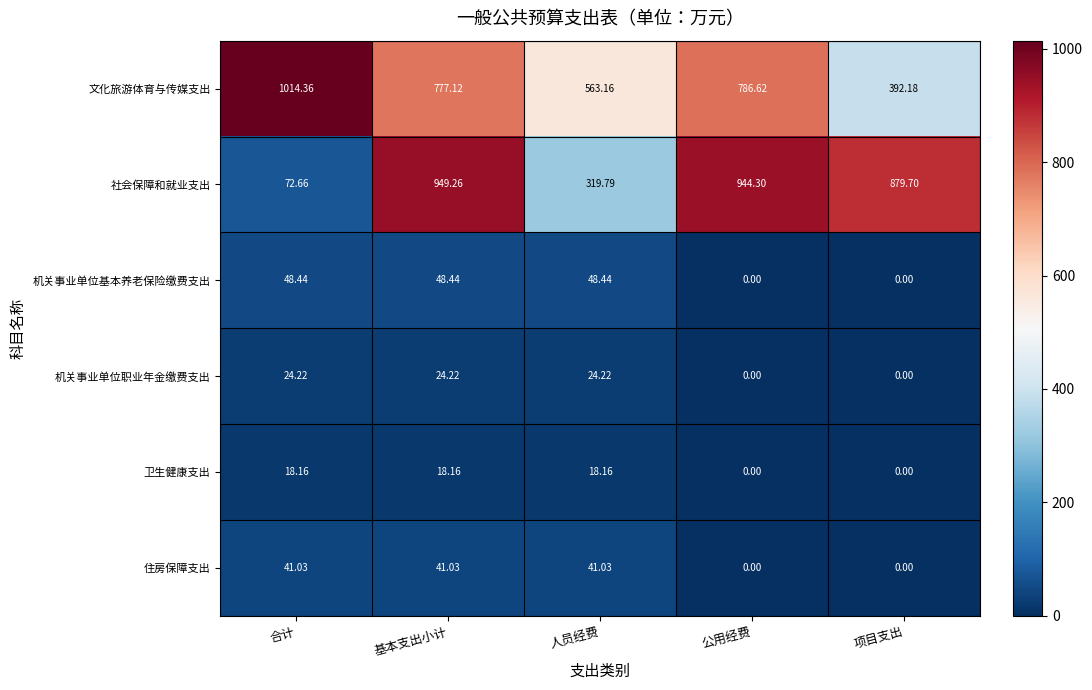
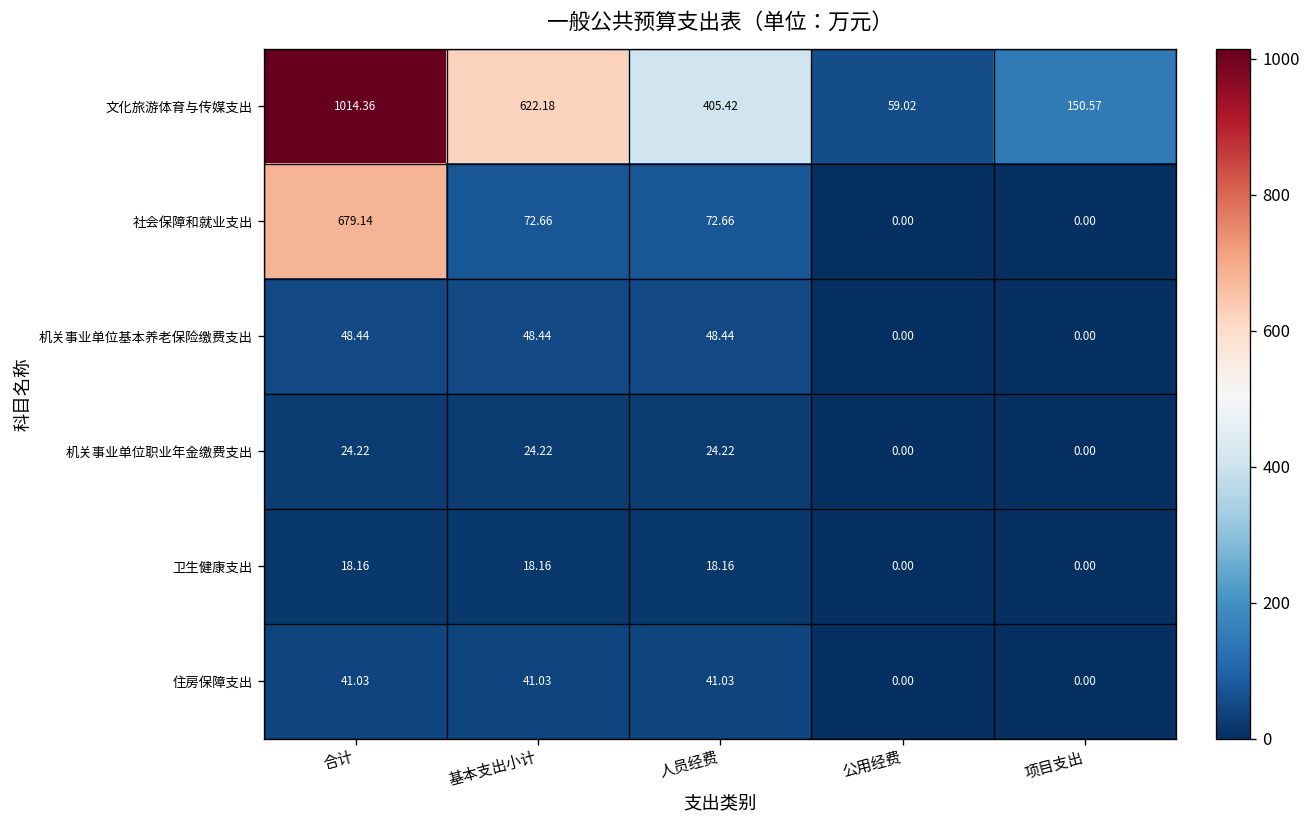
文化旅游体育与传媒支出, 基本支出小计: 777.12 -> 622.18
文化旅游体育与传媒支出, 人员经费: 563.16 -> 405.42
文化旅游体育与传媒支出, 公用经费: 786.62 -> 59.02
文化旅游体育与传媒支出, 项目支出: 392.18 -> 150.57
社会保障和就业支出, 合计: 72.66 -> 679.14
社会保障和就业支出, 基本支出小计: 949.26 -> 72.66
社会保障和就业支出, 人员经费: 319.79 -> 72.66
社会保障和就业支出, 公用经费: 944.30 -> 0.00
社会保障和就业支出, 项目支出: 879.70 -> 0.00
